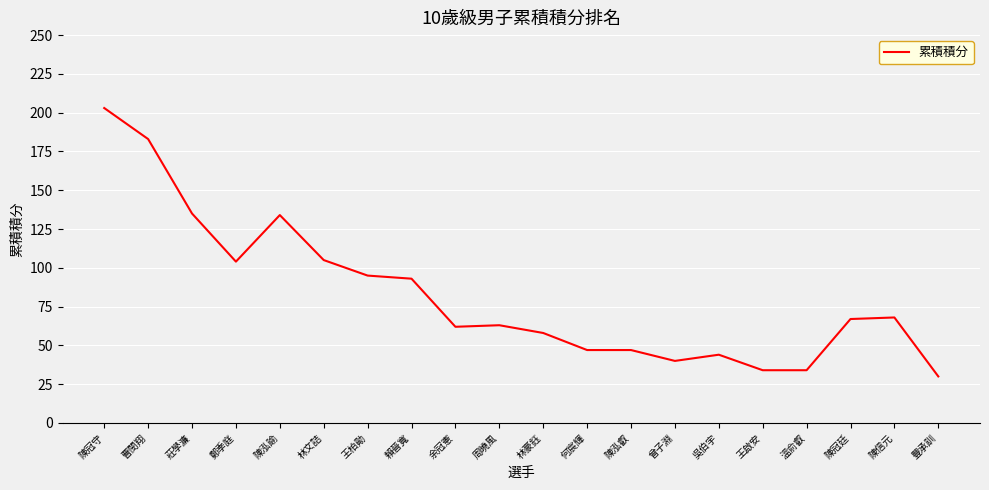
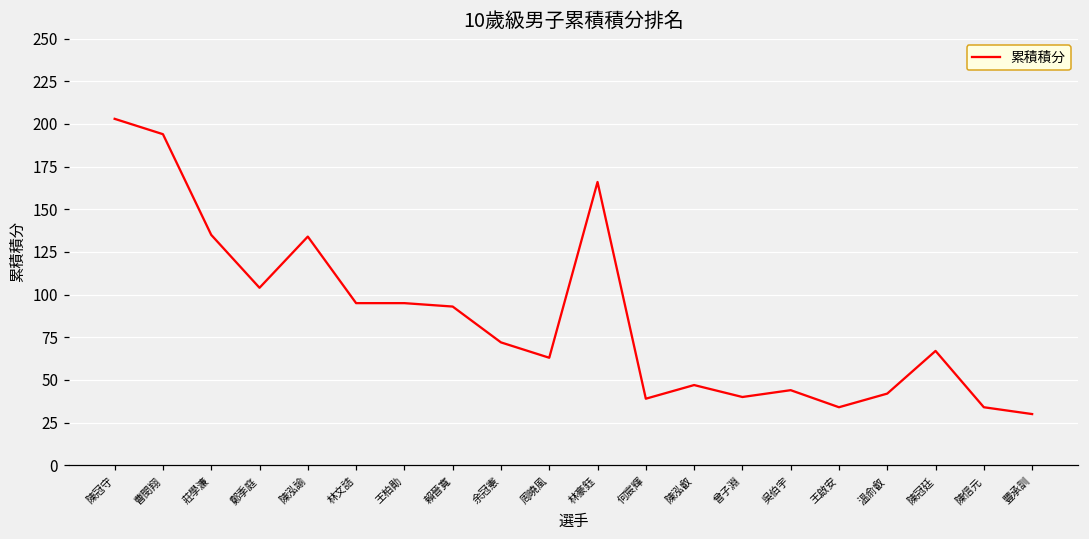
曹閔翔: 183 -> 194
林文詰: 105 -> 95
余冠憲: 62 -> 72
林豪鈺: 58 -> 166
何宸輝: 47 -> 39
溫俞叡: 34 -> 42
陳信元: 68 -> 34
